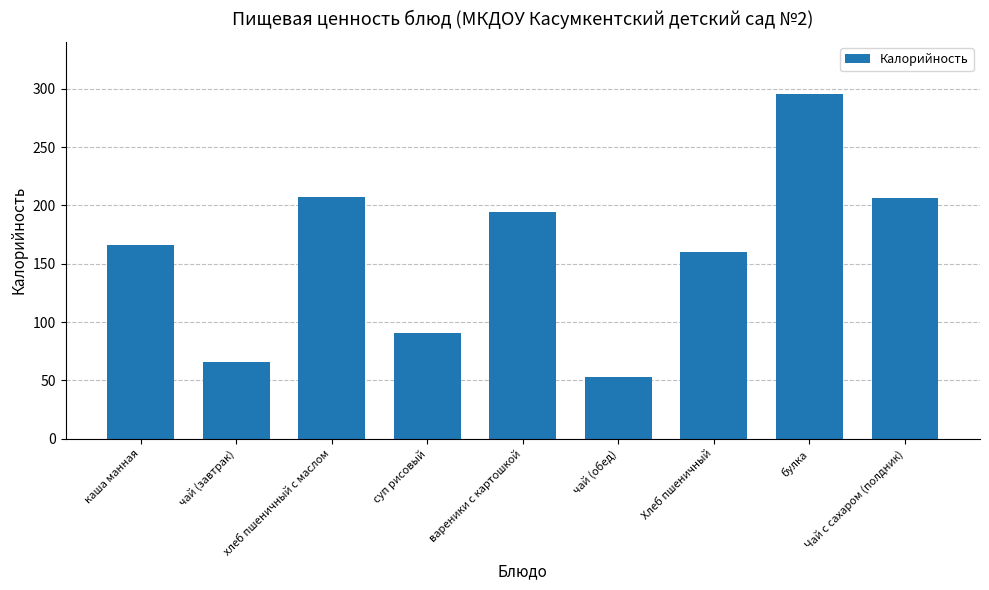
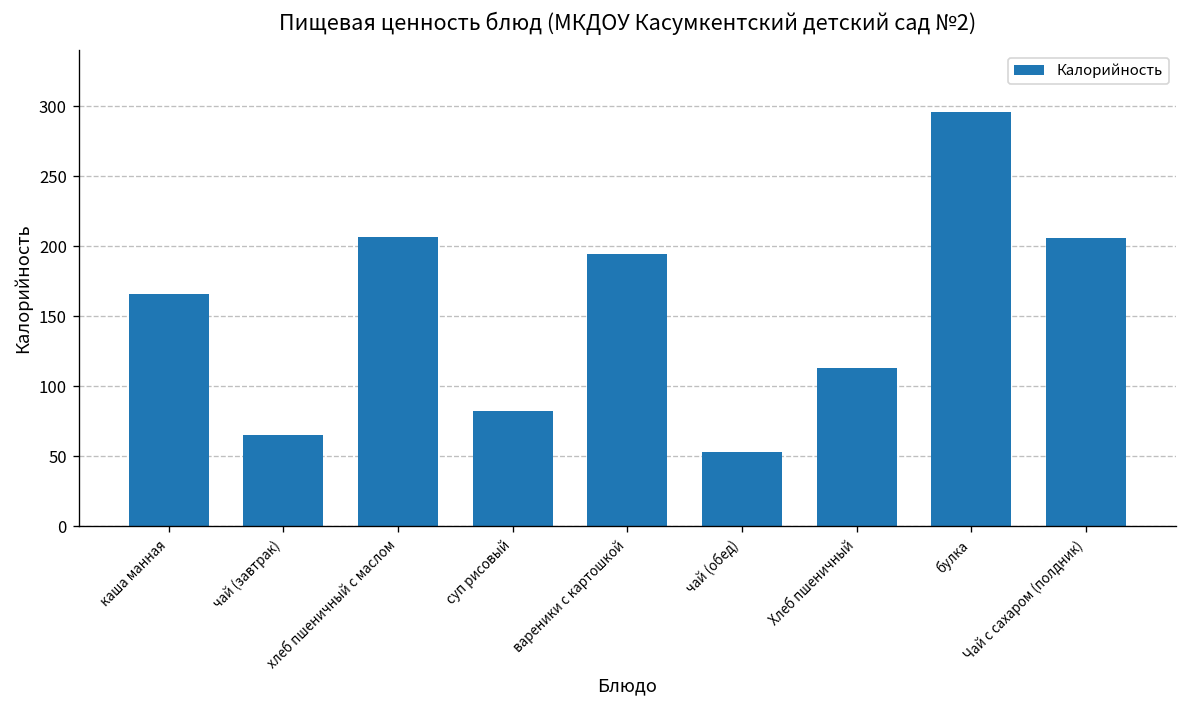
суп рисовый: 91 -> 82
Хлеб пшеничный: 160 -> 113
